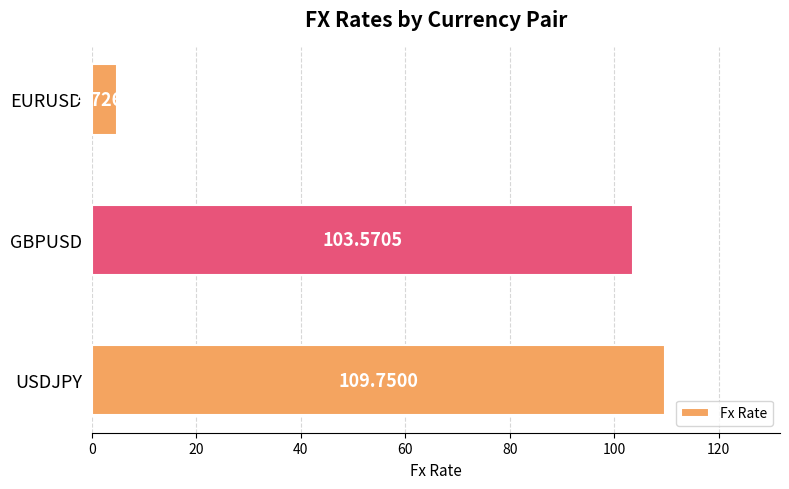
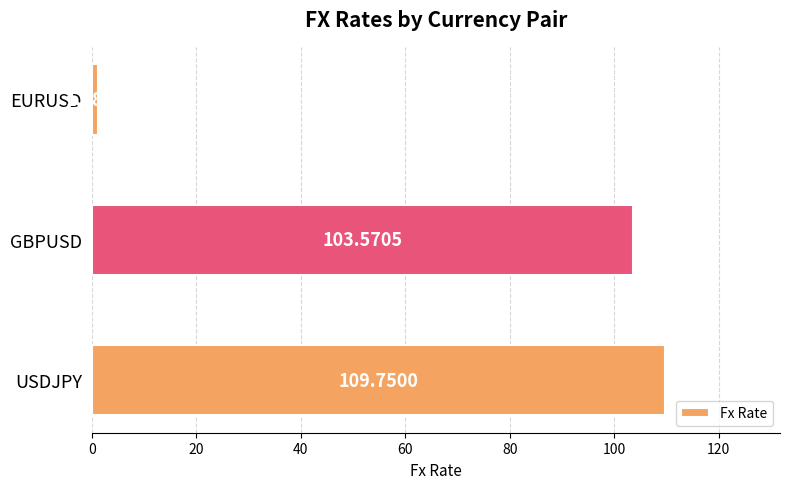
EURUSD: 5 -> 1
